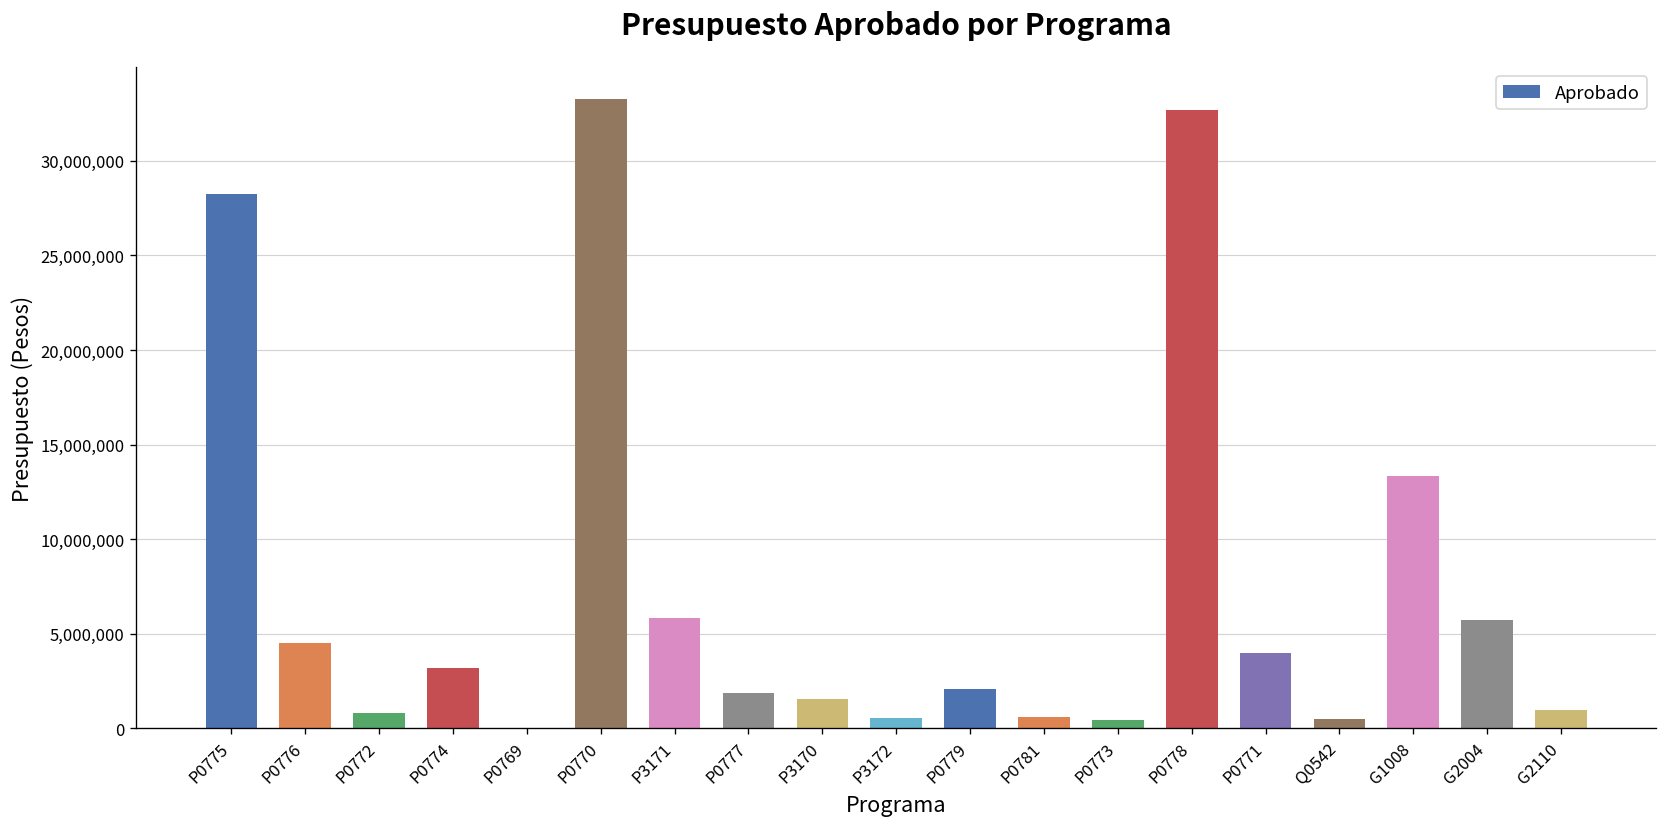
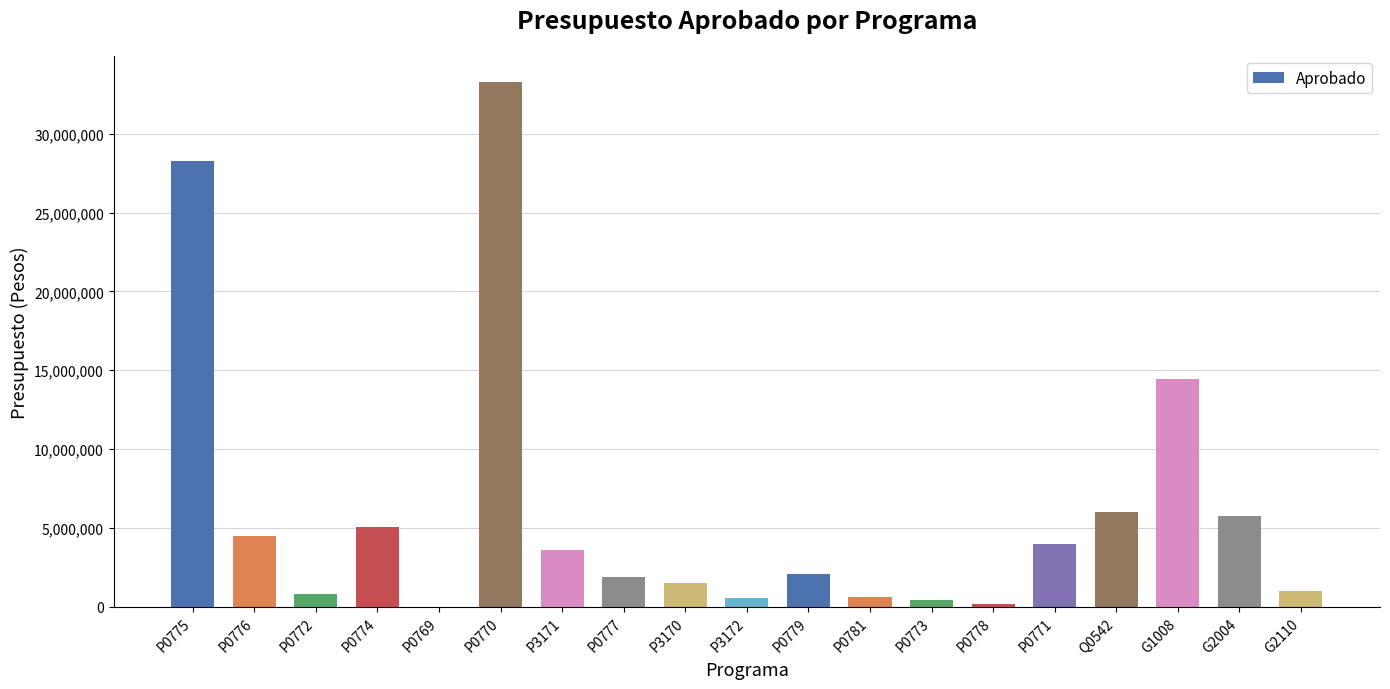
P0774: 3,200,000 -> 5,000,000
P3171: 5,800,000 -> 3,600,000
P0778: 32,700,000 -> 200,000
Q0542: 500,000 -> 6,000,000
G1008: 13,300,000 -> 14,400,000
